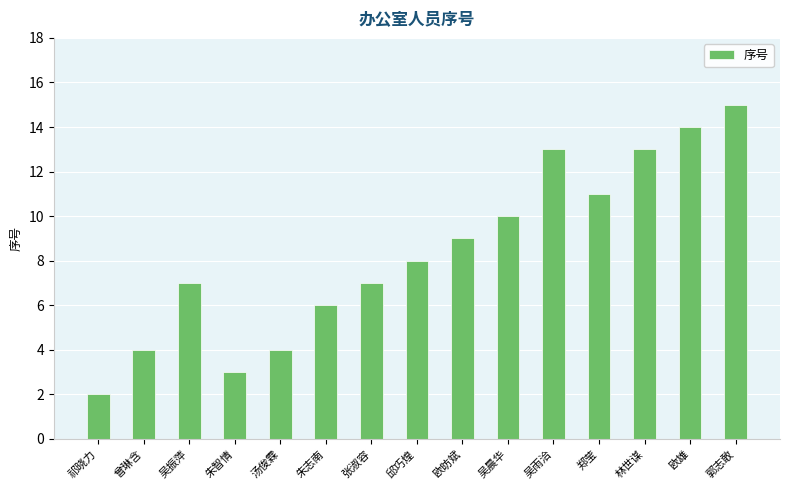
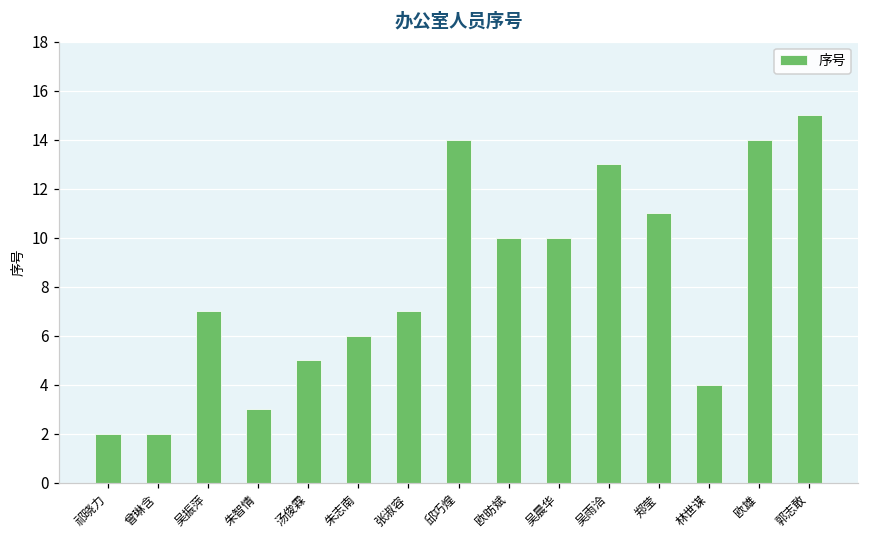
曾琳含: 4 -> 2
汤俊霖: 4 -> 5
邱巧煌: 8 -> 14
欧昉斌: 9 -> 10
林世谋: 13 -> 4
